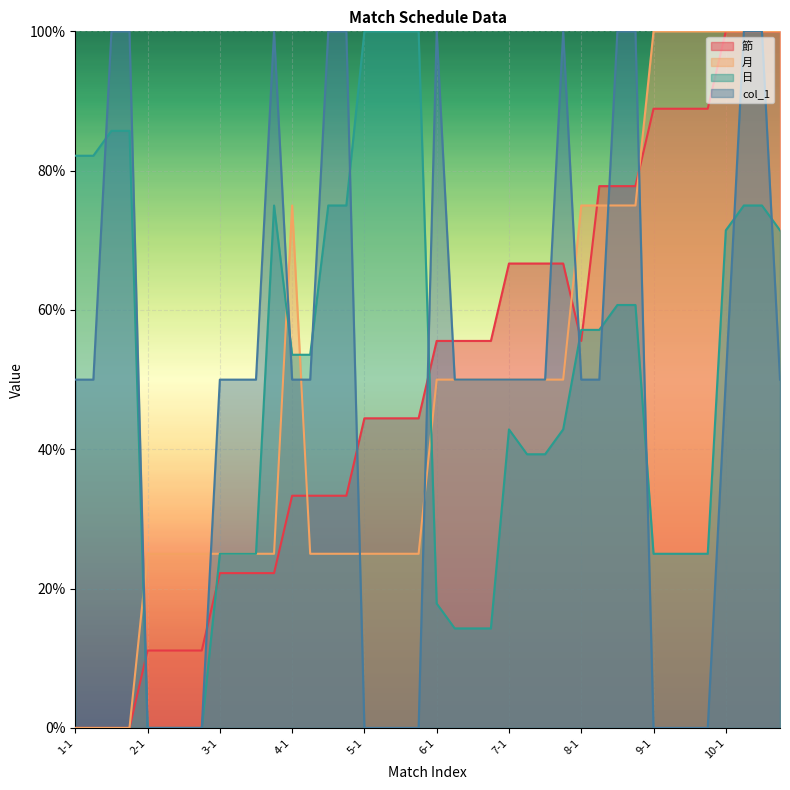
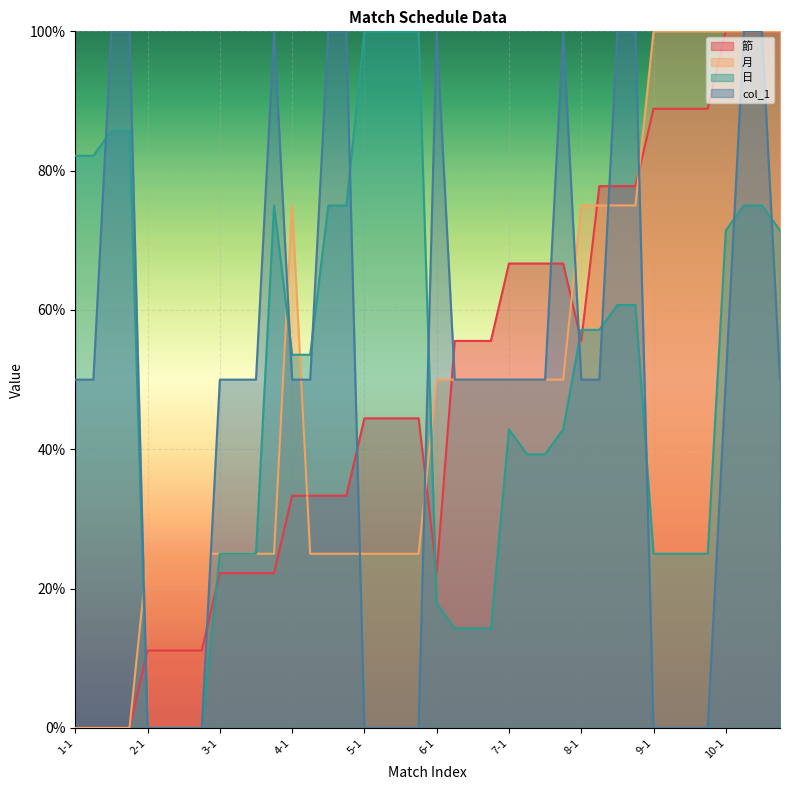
節, 6-1: 56% -> 22%
